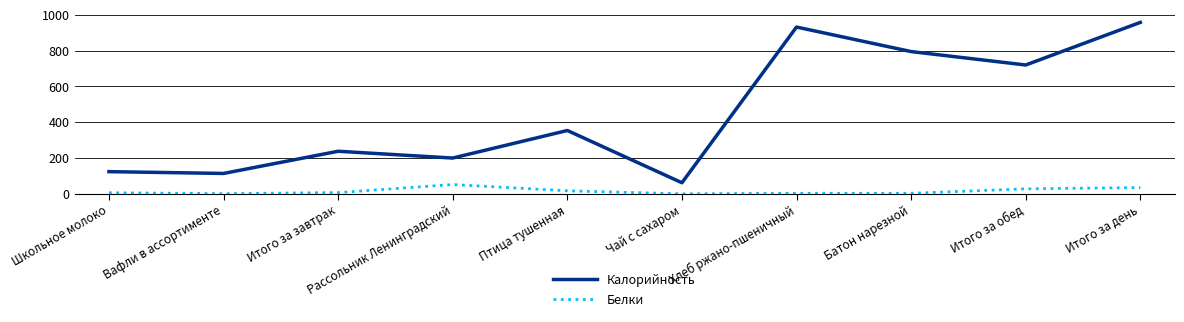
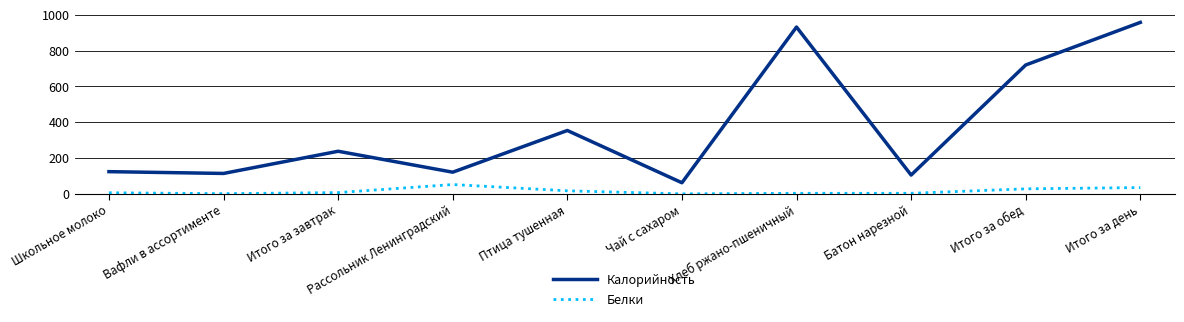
Калорийность, Рассольник Ленинградский: 200 -> 120
Калорийность, Батон нарезной: 800 -> 110
